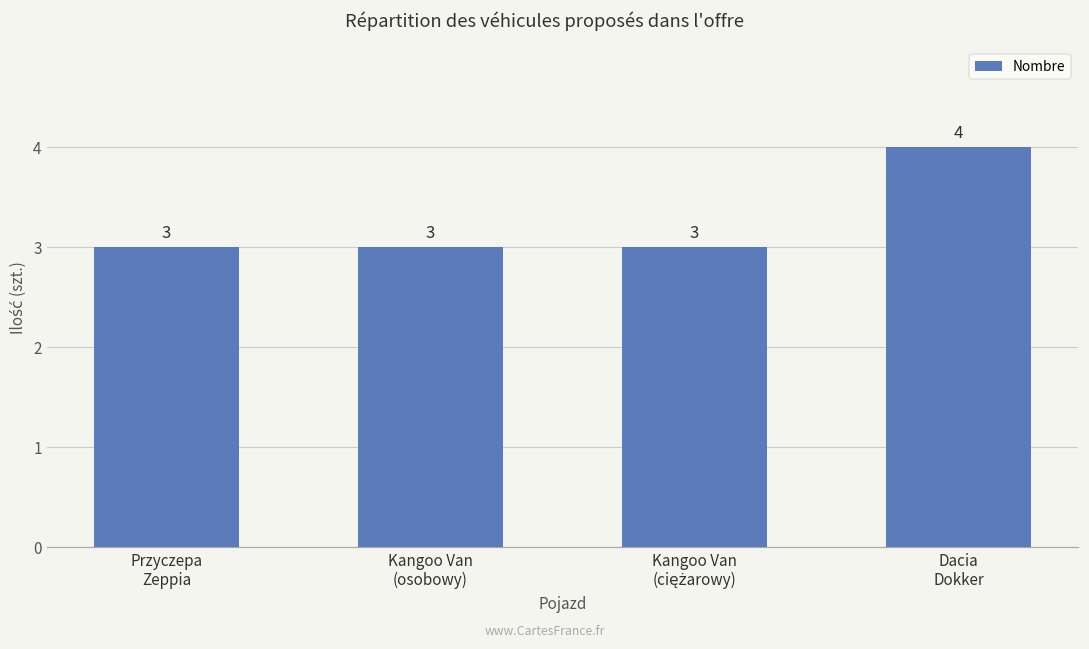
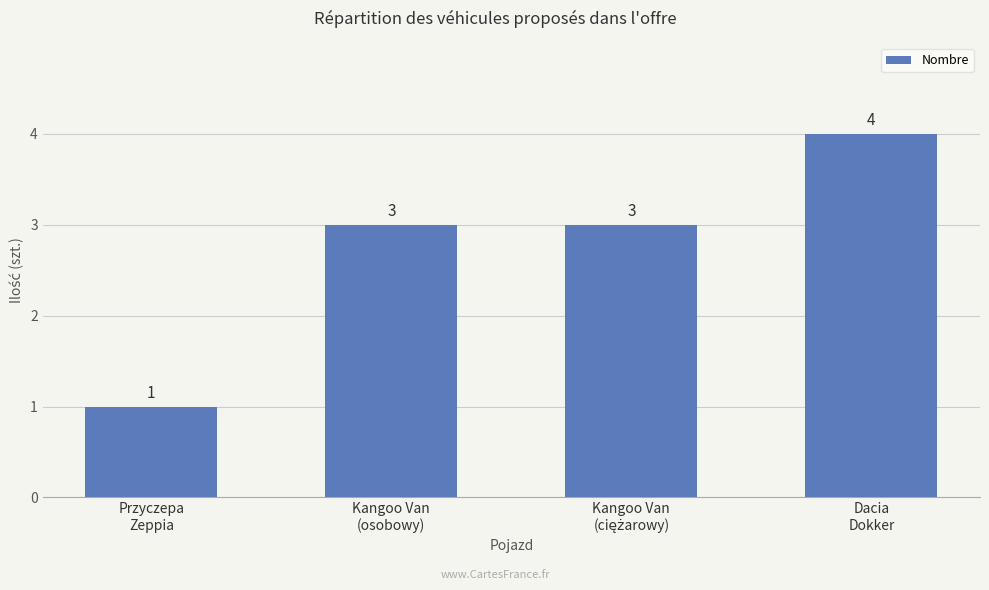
Przyczepa Zeppia: 3 -> 1
